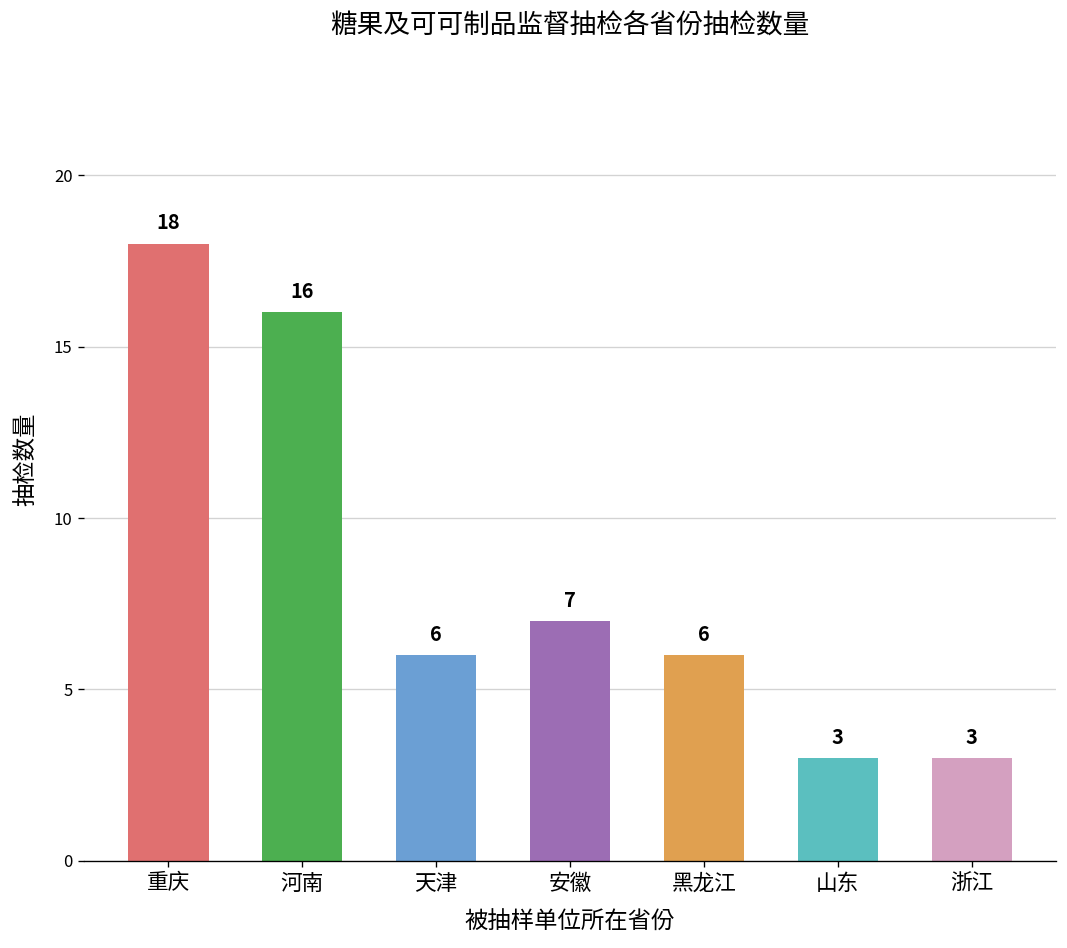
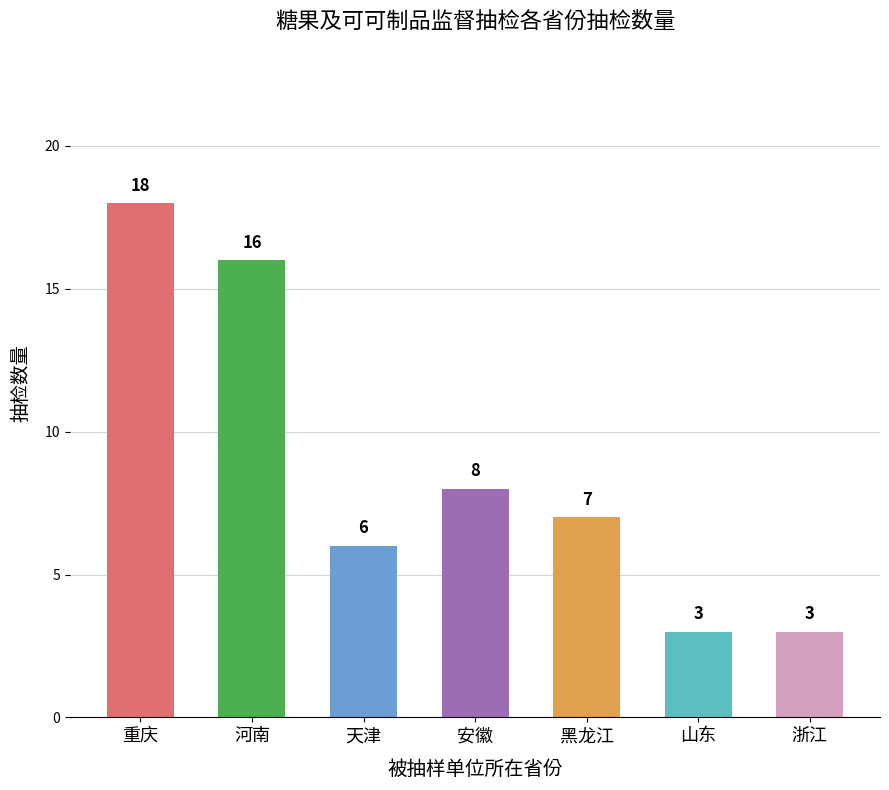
安徽: 7 -> 8
黑龙江: 6 -> 7
